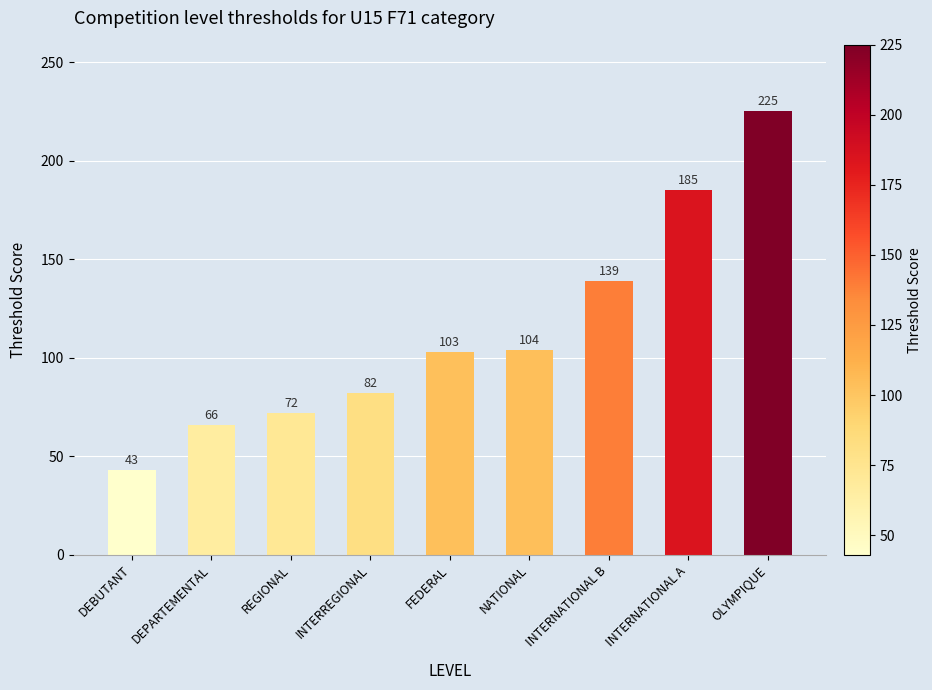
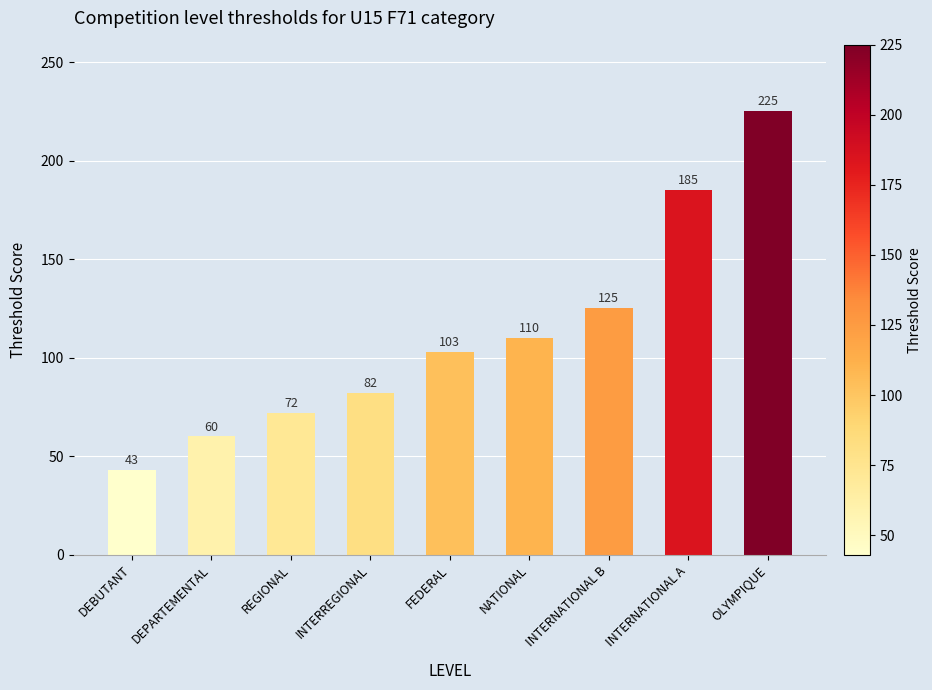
DEPARTEMENTAL: 66 -> 60
NATIONAL: 104 -> 110
INTERNATIONAL B: 139 -> 125
